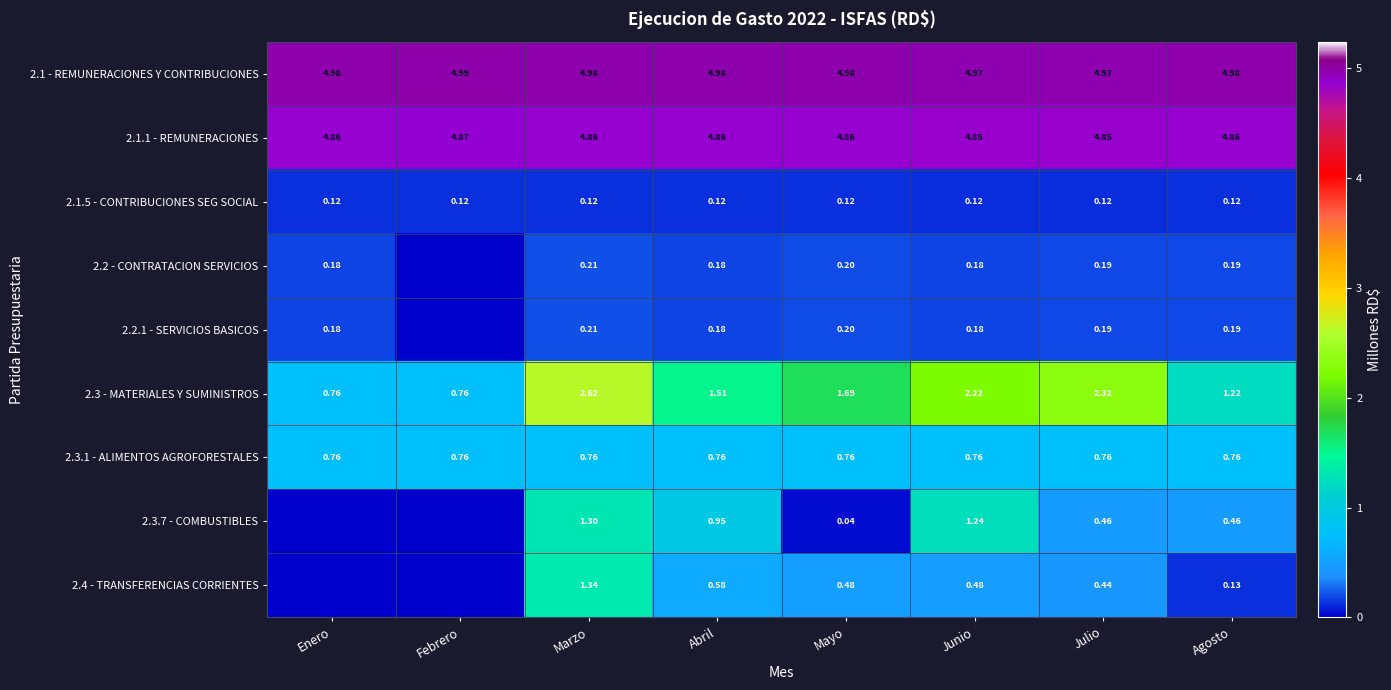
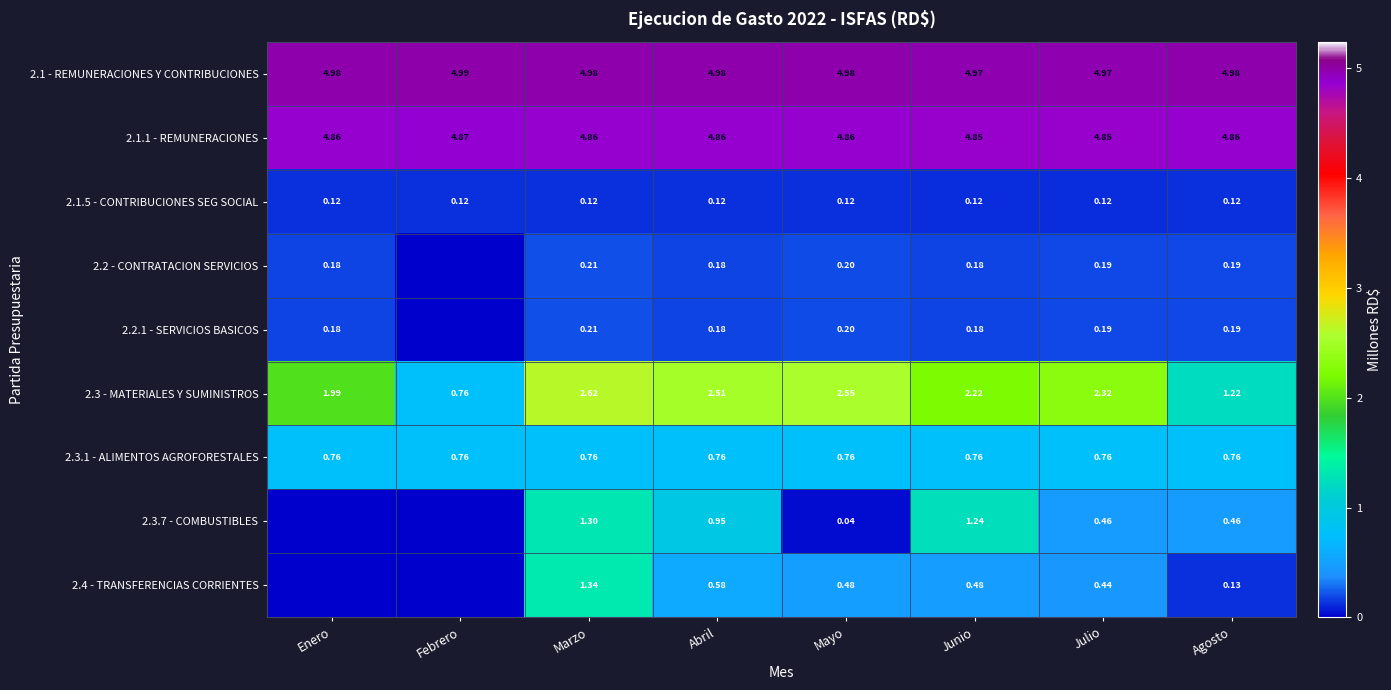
2.3 - MATERIALES Y SUMINISTROS, Enero: 0.76 -> 1.99
2.3 - MATERIALES Y SUMINISTROS, Abril: 1.51 -> 2.51
2.3 - MATERIALES Y SUMINISTROS, Mayo: 1.69 -> 2.55
